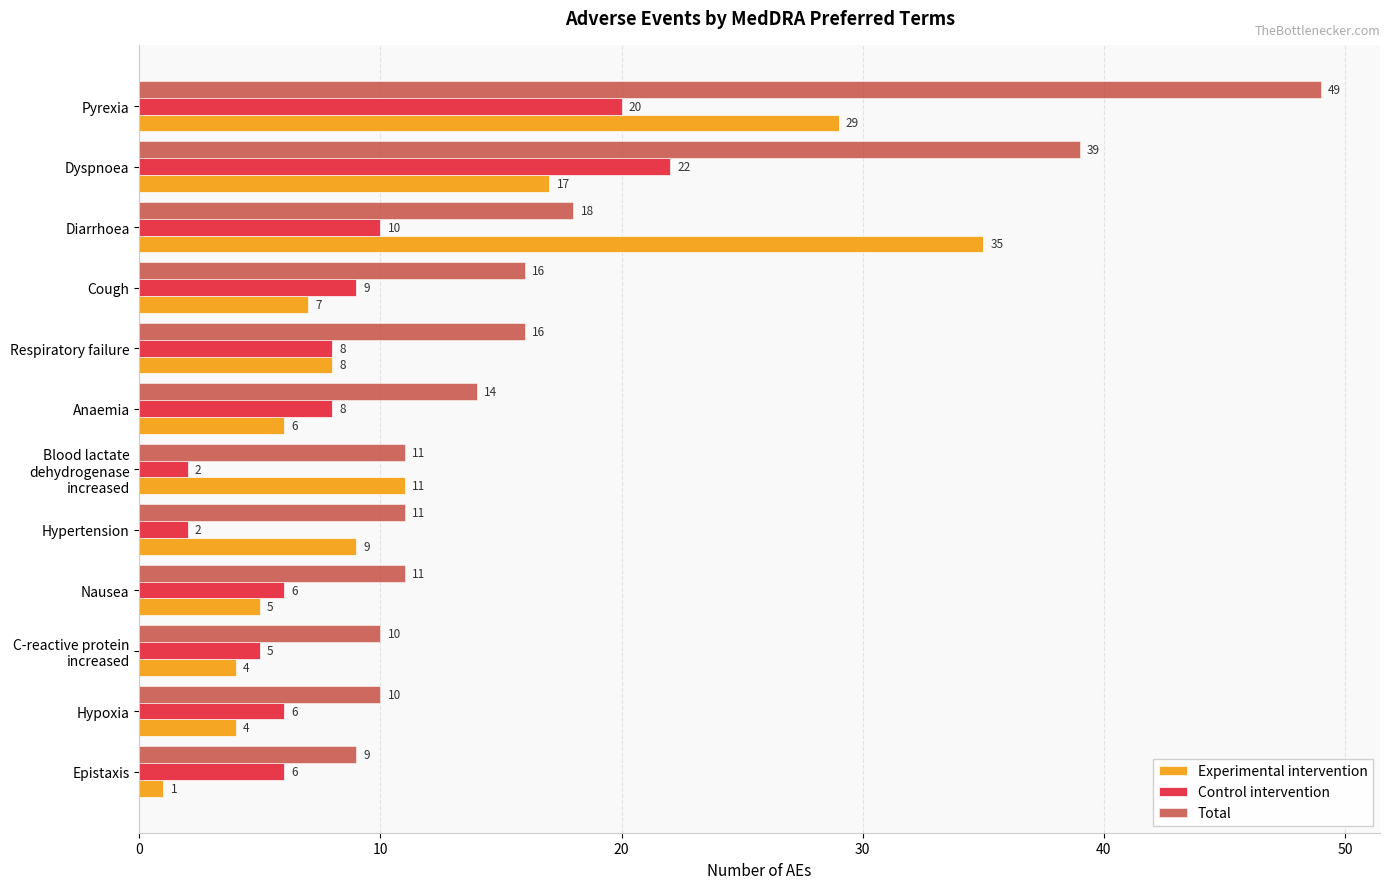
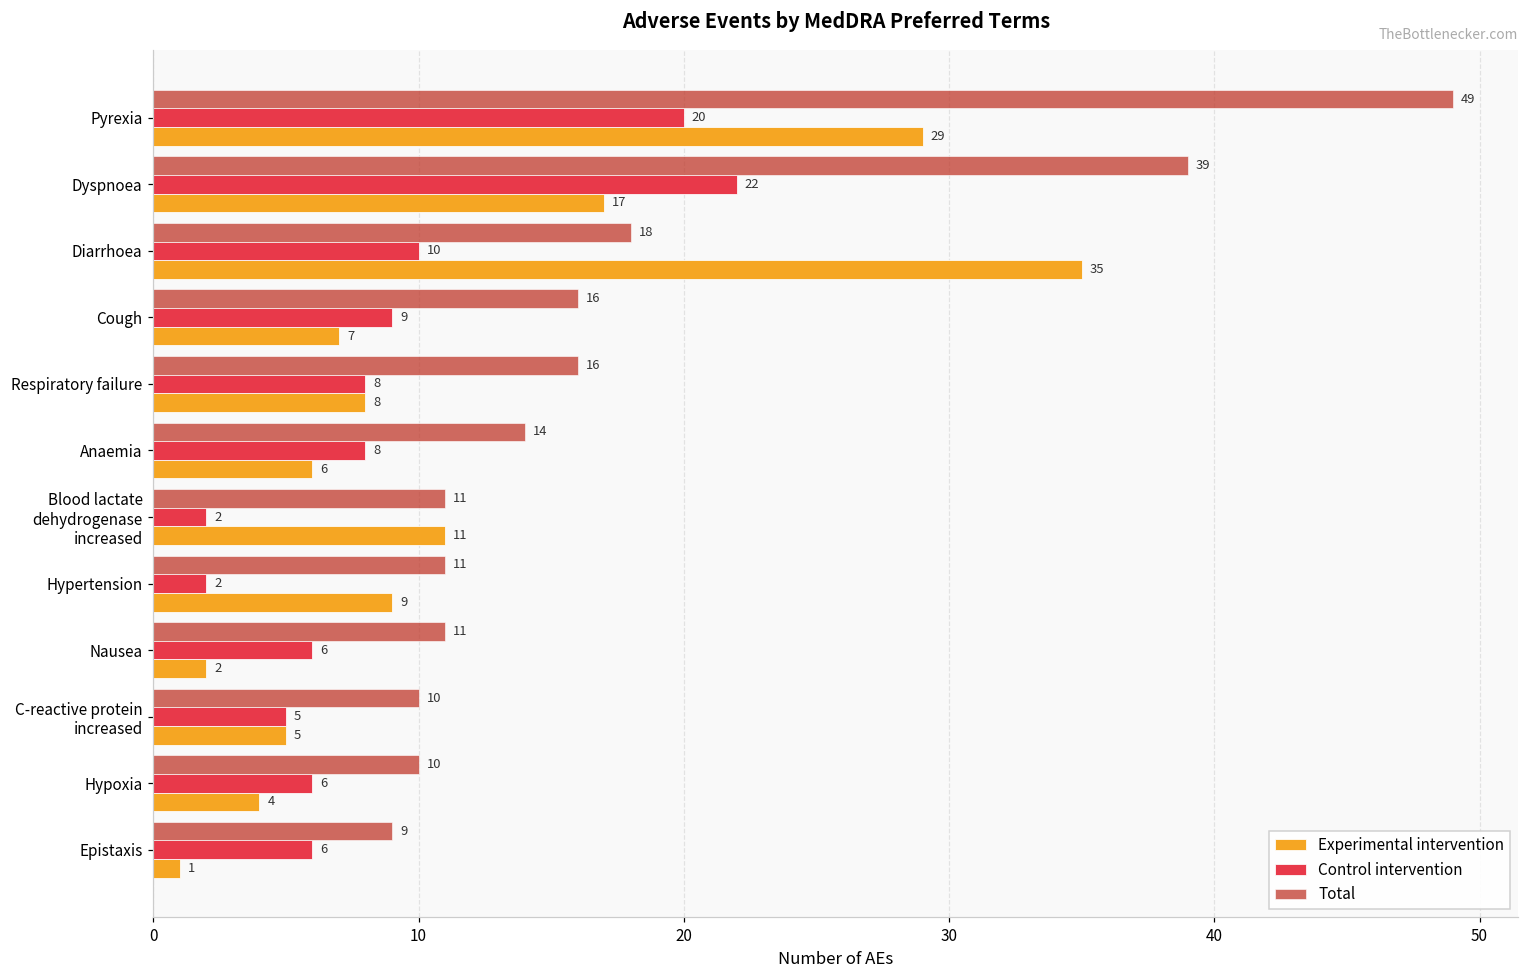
Experimental intervention, Nausea: 5 -> 2
Experimental intervention, C-reactive protein increased: 4 -> 5
